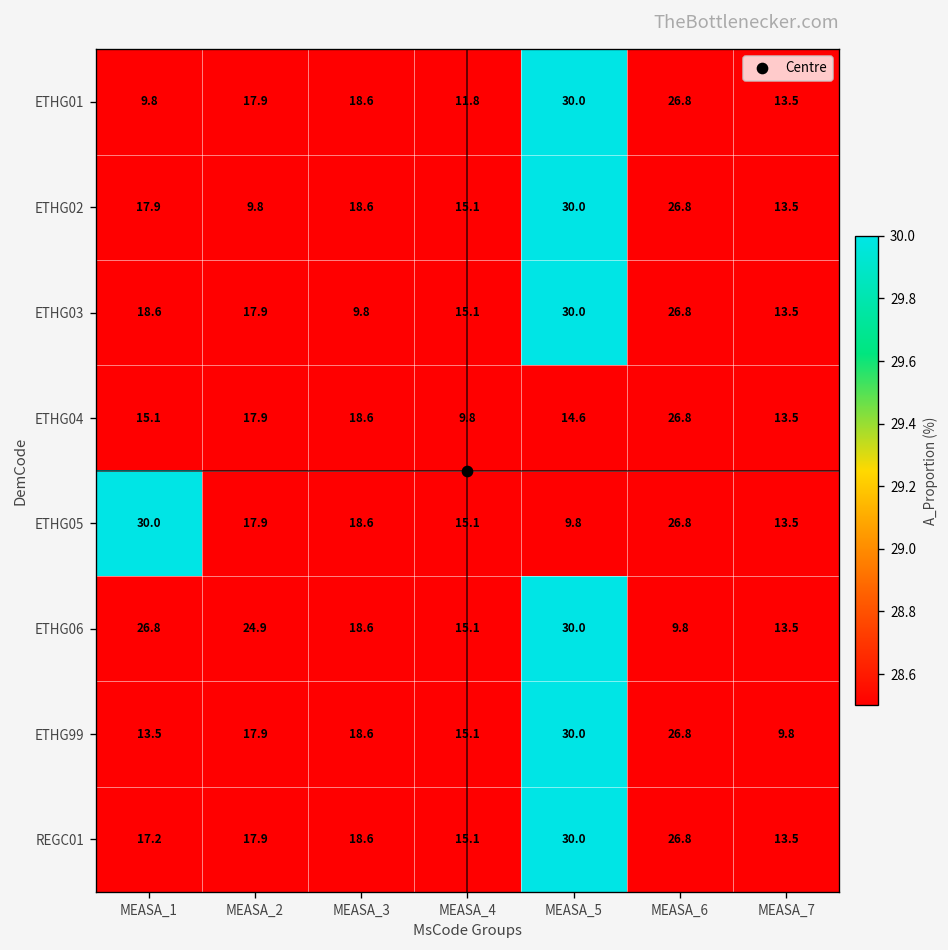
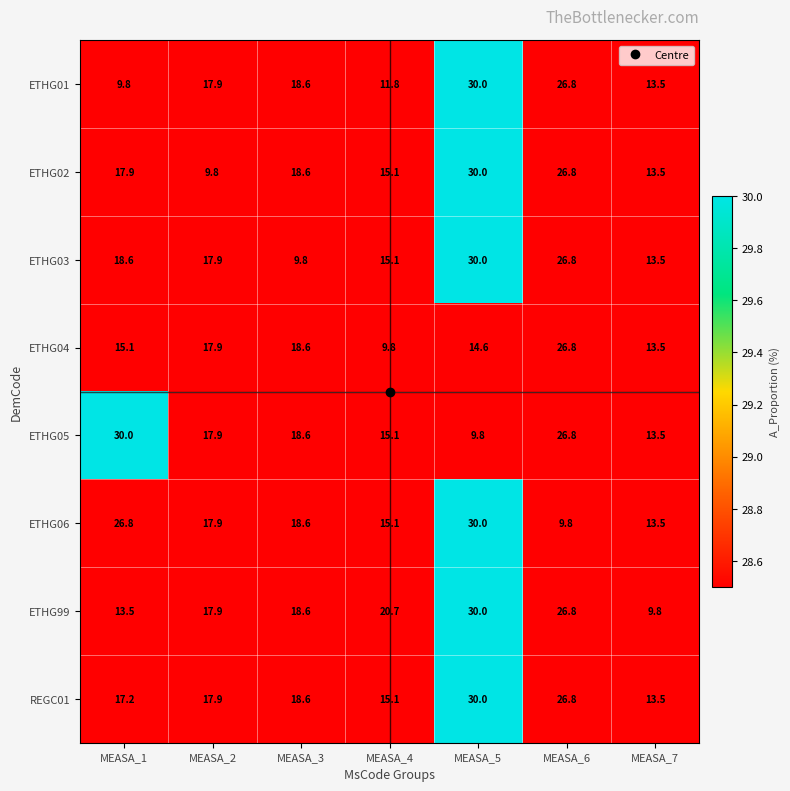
ETHG06, MEASA_2: 24.9 -> 17.9
ETHG99, MEASA_4: 15.1 -> 20.7
